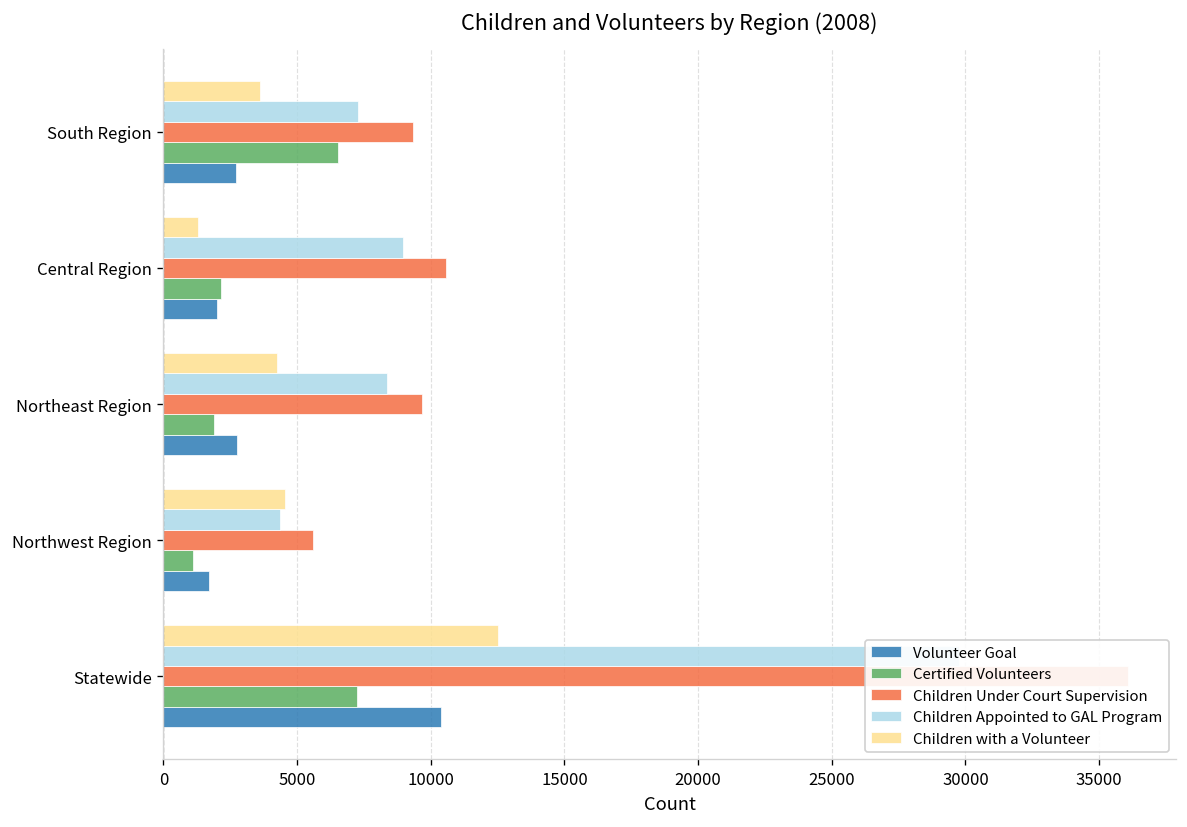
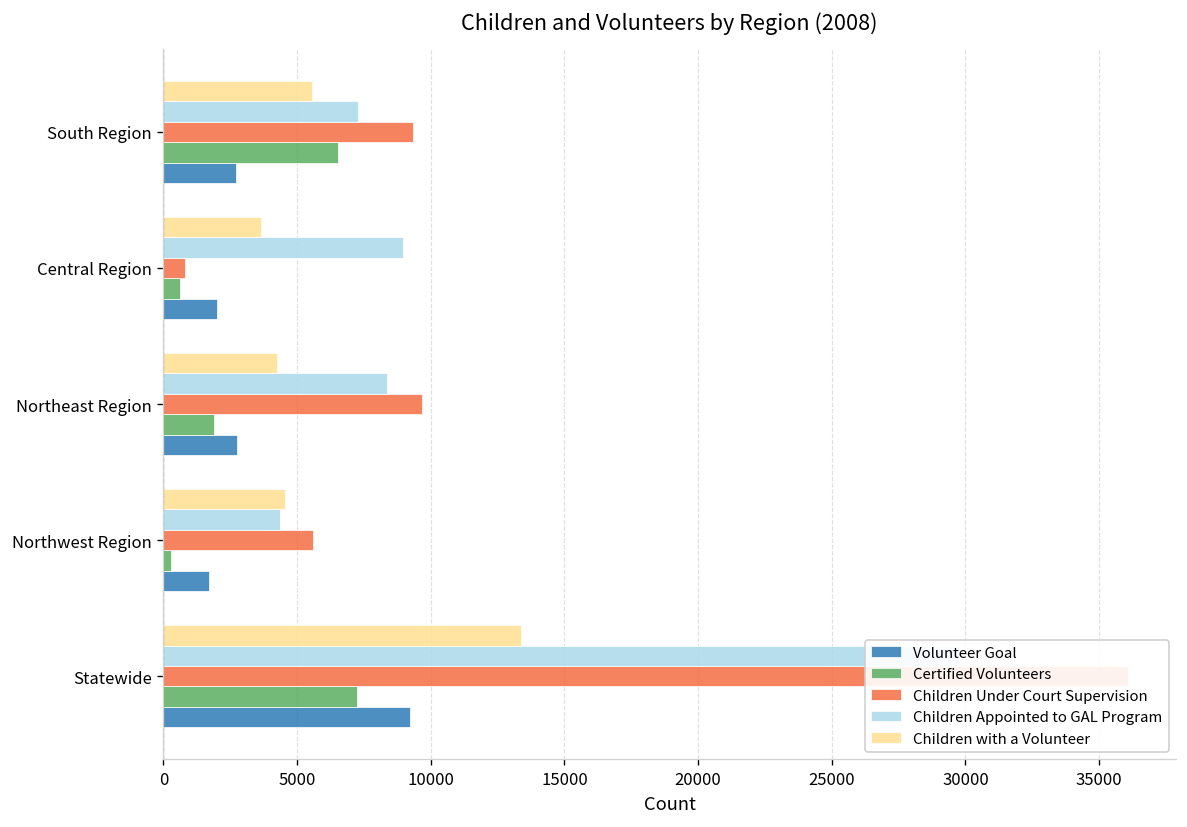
Children with a Volunteer, South Region: 3600 -> 5600
Children with a Volunteer, Central Region: 1300 -> 3700
Children Under Court Supervision, Central Region: 10600 -> 800
Certified Volunteers, Central Region: 2100 -> 600
Certified Volunteers, Northwest Region: 1100 -> 300
Children with a Volunteer, Statewide: 12500 -> 13400
Volunteer Goal, Statewide: 10400 -> 9200
